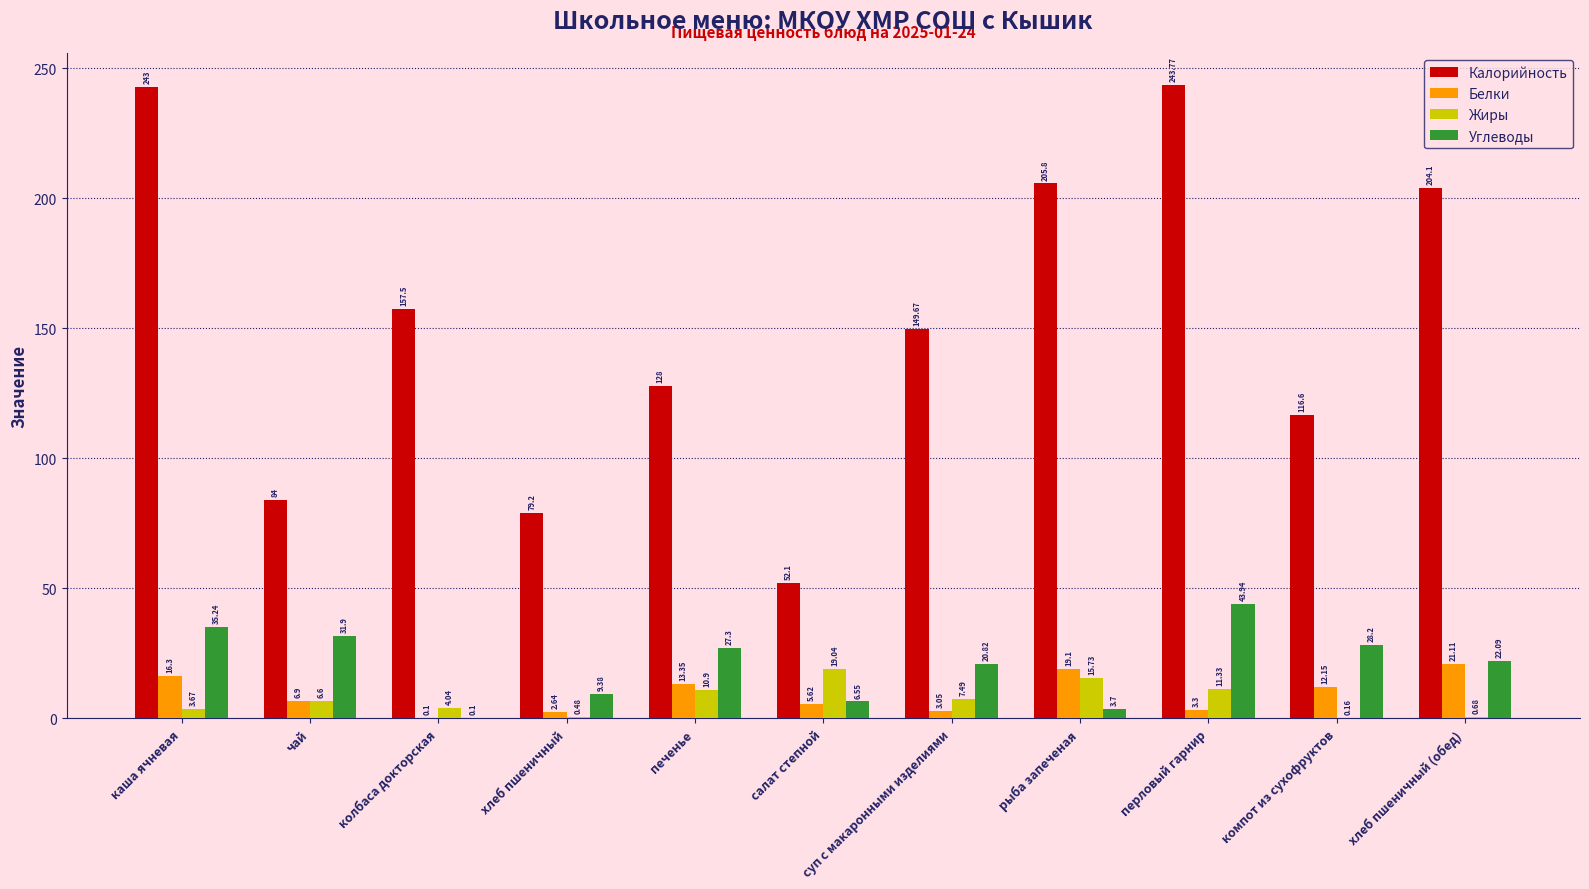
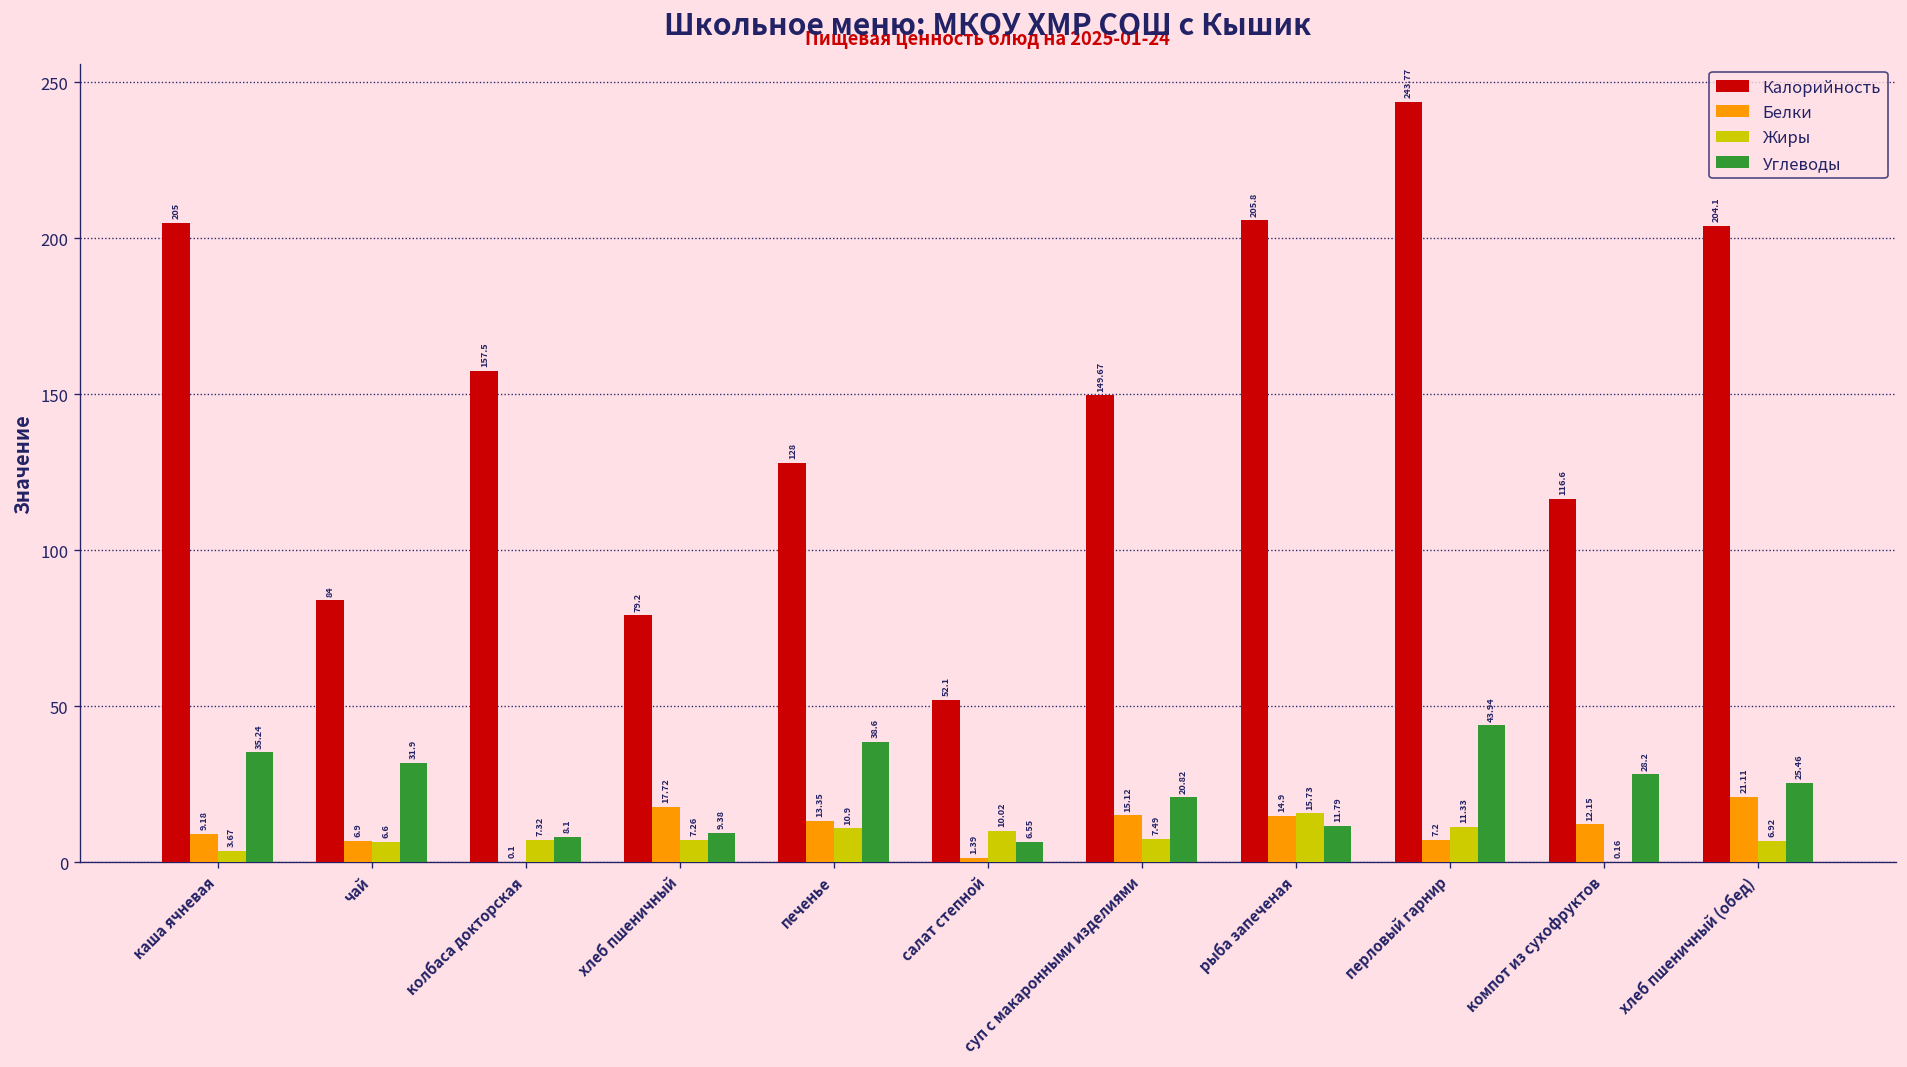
Калорийность, каша ячневая: 243 -> 205
Белки, каша ячневая: 16.3 -> 9.18
Жиры, колбаса докторская: 4.04 -> 7.32
Углеводы, колбаса докторская: 0.1 -> 8.1
Белки, хлеб пшеничный: 2.64 -> 17.72
Жиры, хлеб пшеничный: 0.48 -> 7.26
Углеводы, печенье: 27.3 -> 38.6
Белки, салат степной: 5.62 -> 1.39
Жиры, салат степной: 19.04 -> 10.02
Белки, суп с макаронными изделиями: 3.05 -> 15.12
Белки, рыба запеченая: 19.1 -> 14.9
Углеводы, рыба запеченая: 3.7 -> 11.79
Белки, перловый гарнир: 3.3 -> 7.2
Жиры, хлеб пшеничный (обед): 0.68 -> 6.92
Углеводы, хлеб пшеничный (обед): 22.09 -> 25.46
